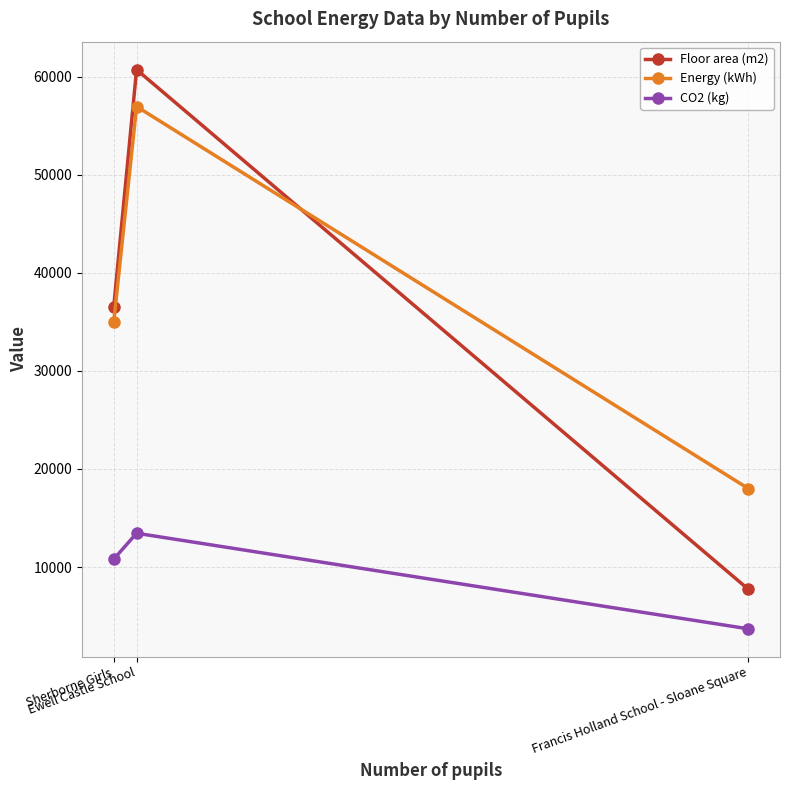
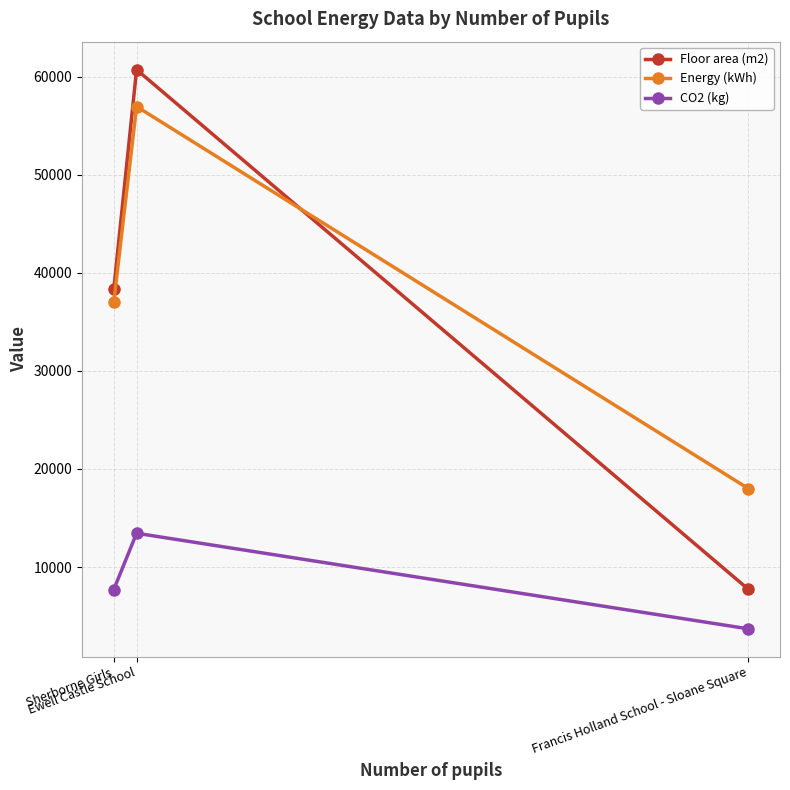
Floor area (m2), Sherborne Girls: 37000 -> 38000
Energy (kWh), Sherborne Girls: 35000 -> 37000
CO2 (kg), Sherborne Girls: 11000 -> 8000
